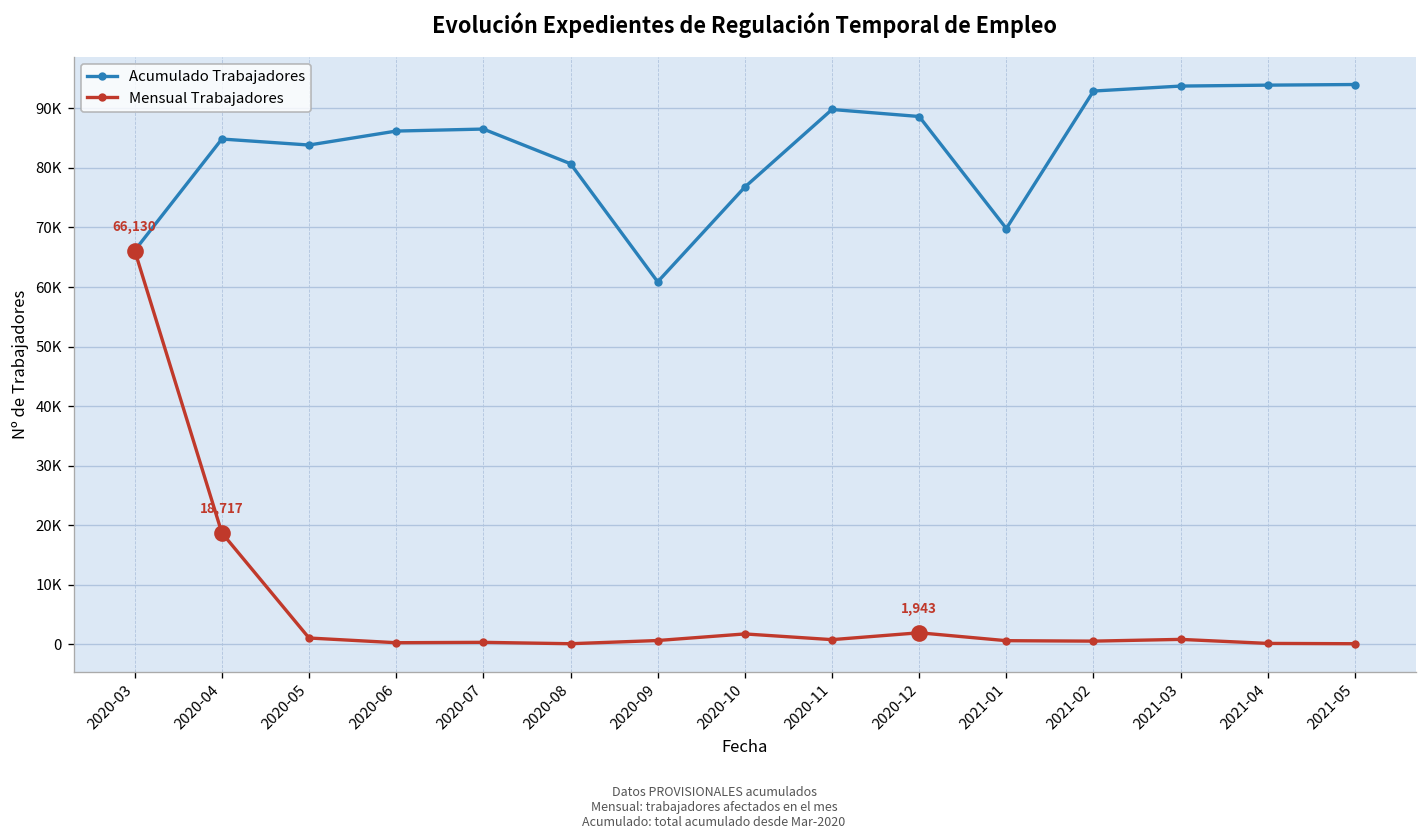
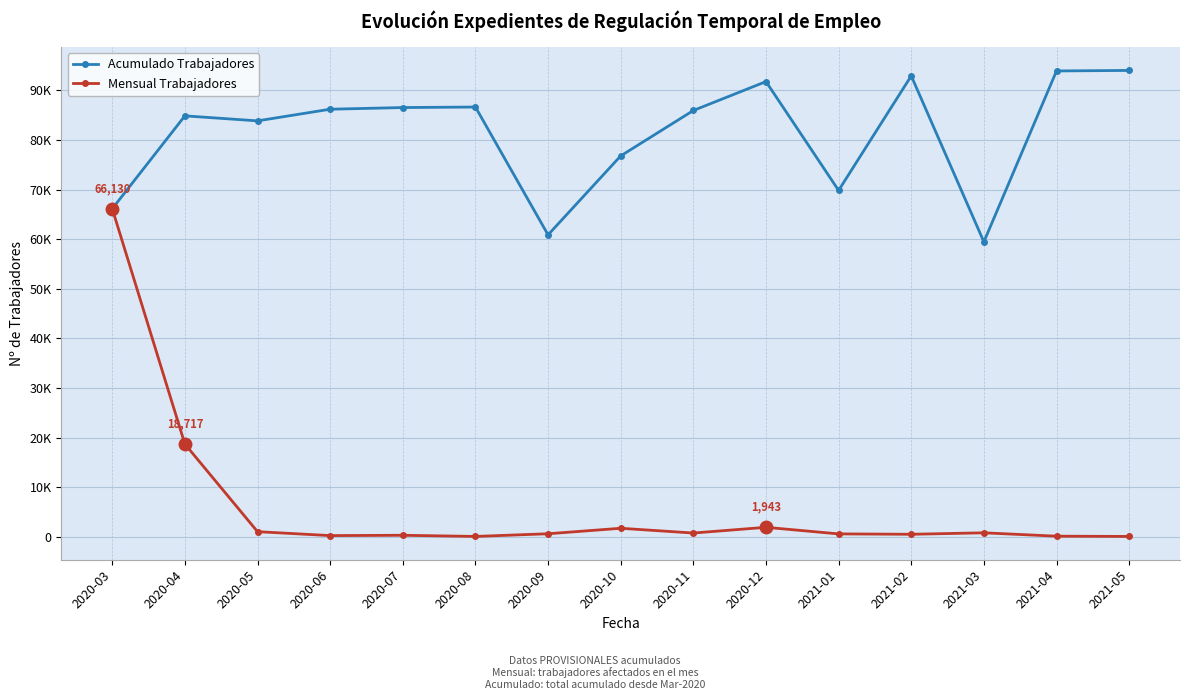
Acumulado Trabajadores, 2020-08: 81000 -> 87000
Acumulado Trabajadores, 2020-11: 90000 -> 86000
Acumulado Trabajadores, 2020-12: 89000 -> 92000
Acumulado Trabajadores, 2021-03: 94000 -> 59000
